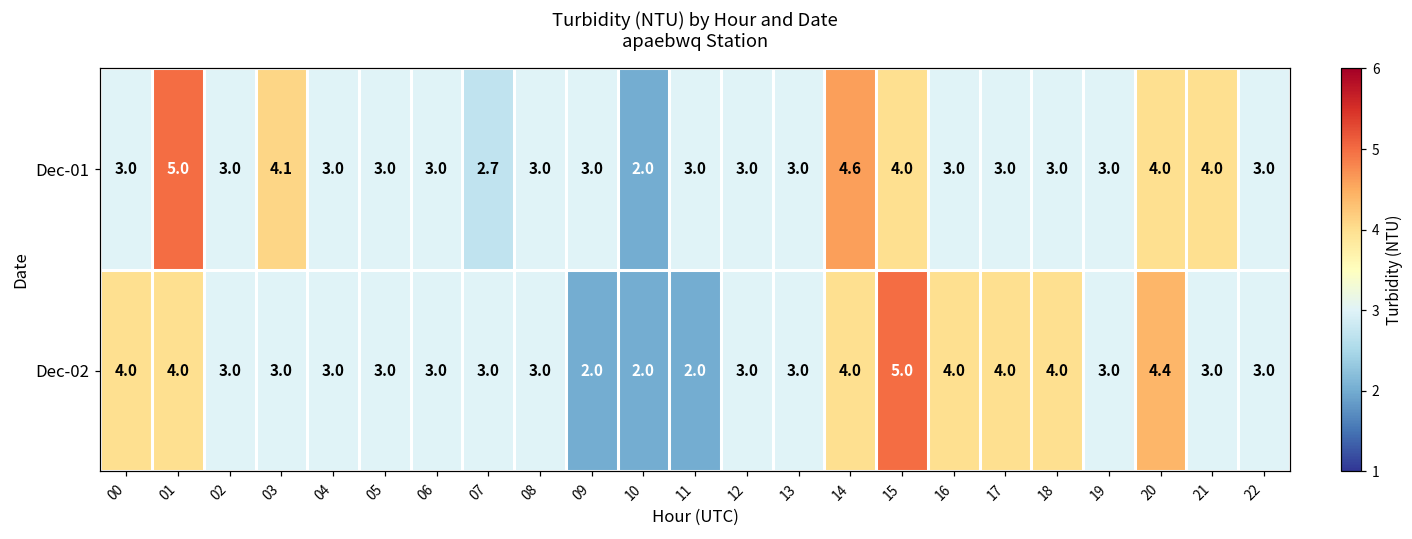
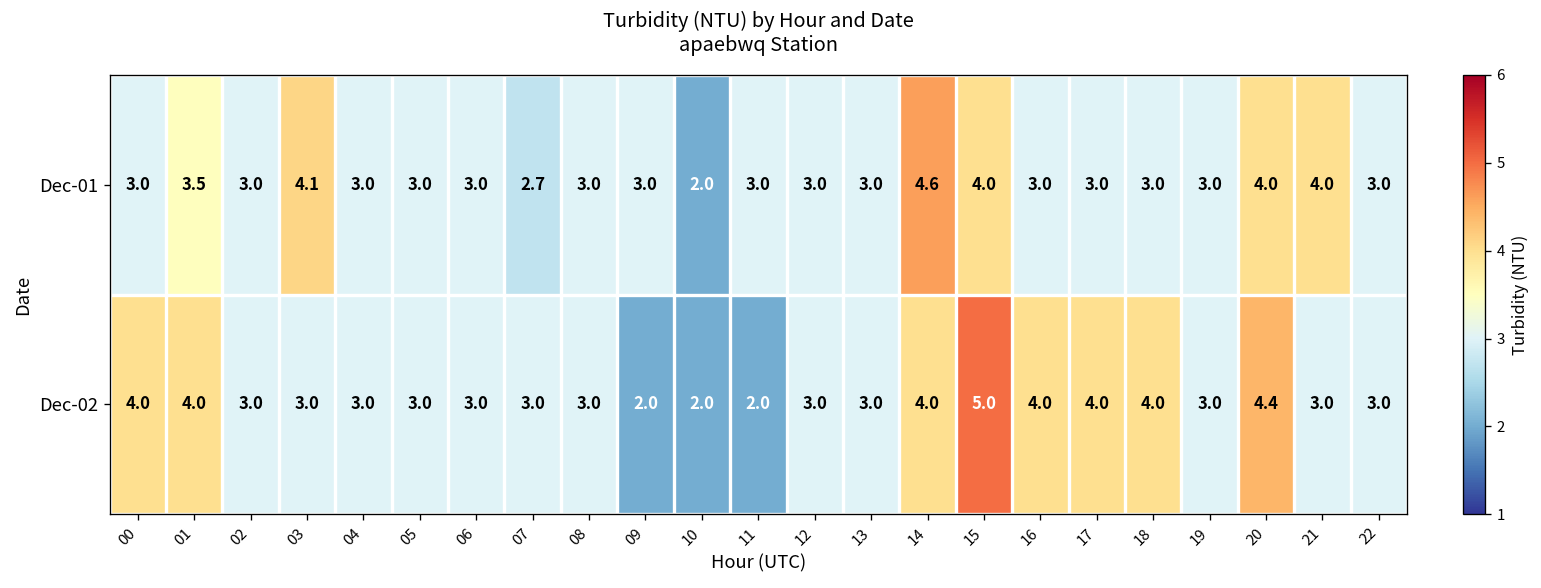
Dec-01, 01: 5.0 -> 3.5
